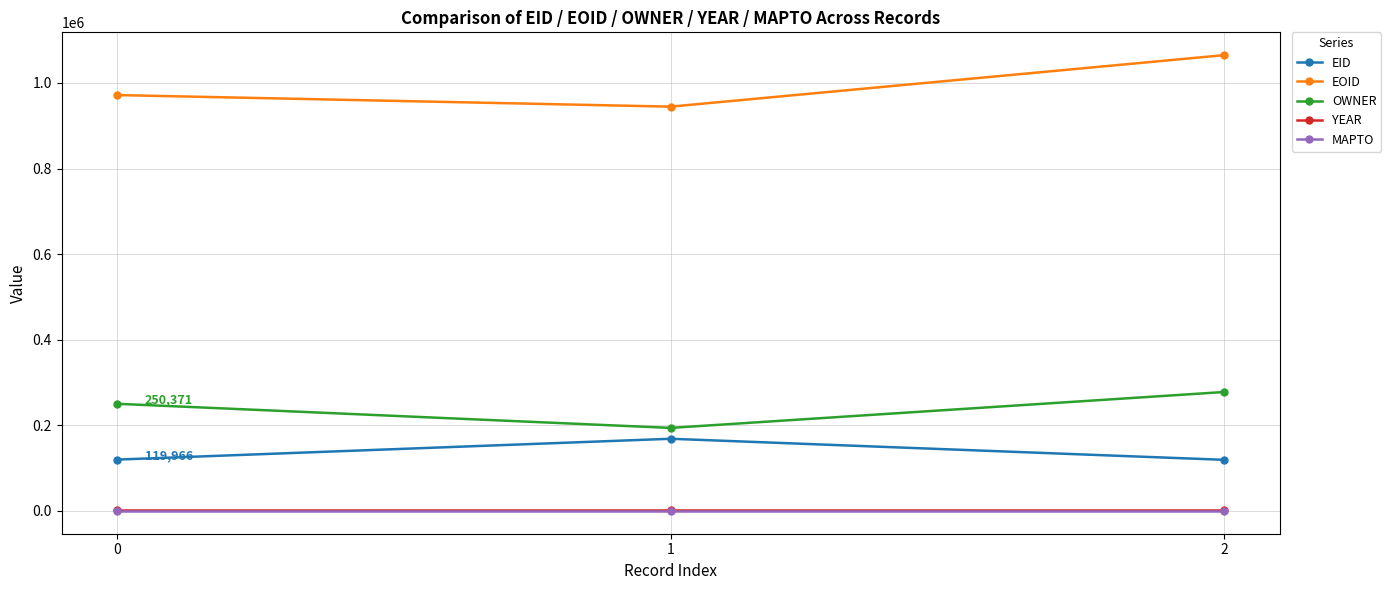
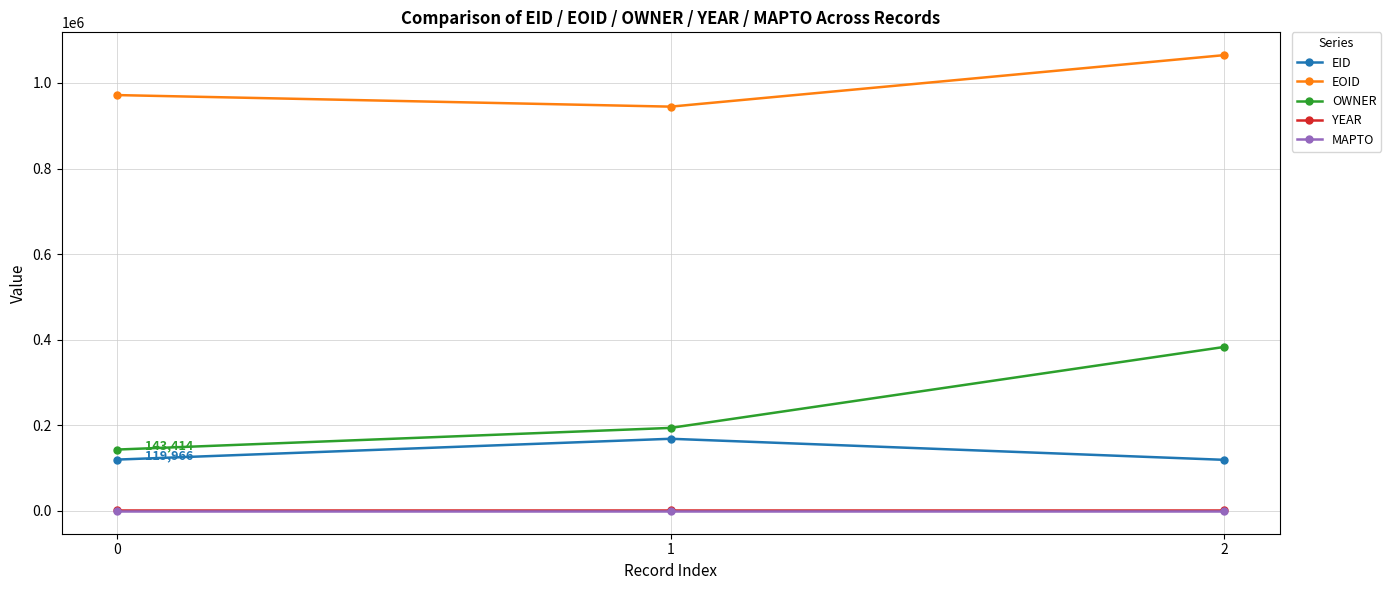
OWNER, 0: 250,371 -> 143,414
OWNER, 2: 280000 -> 380000
